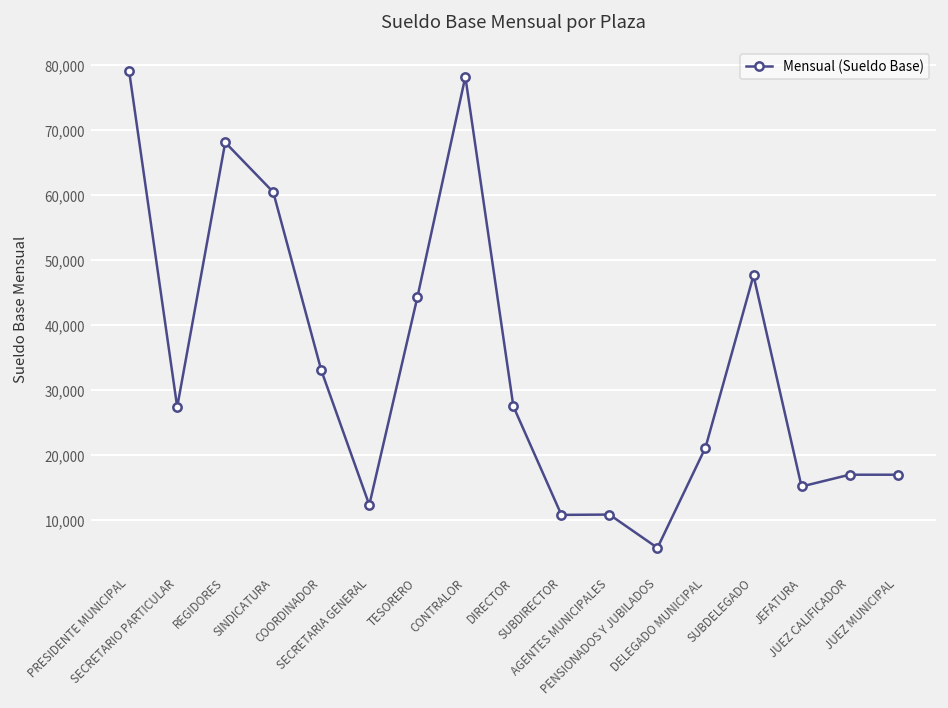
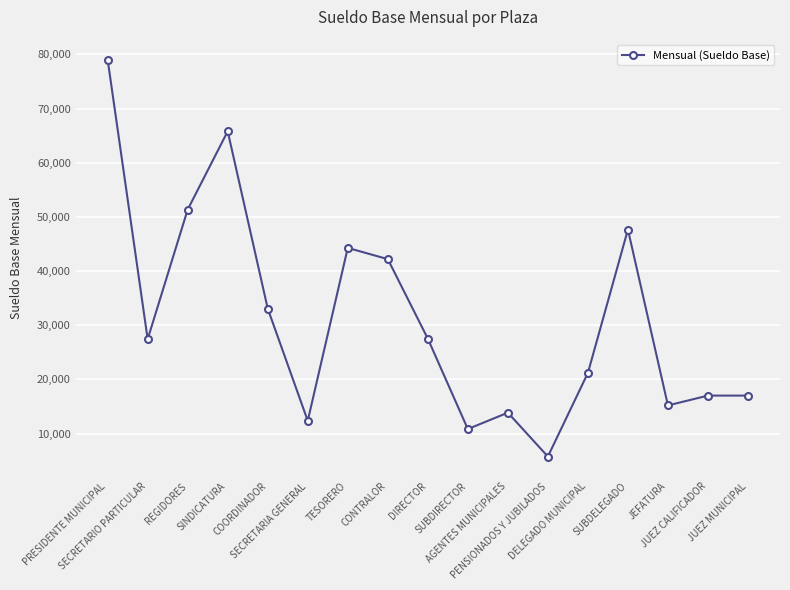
REGIDORES: 68,000 -> 51,000
SINDICATURA: 60,000 -> 66,000
CONTRALOR: 78,000 -> 42,000
AGENTES MUNICIPALES: 11,000 -> 14,000
